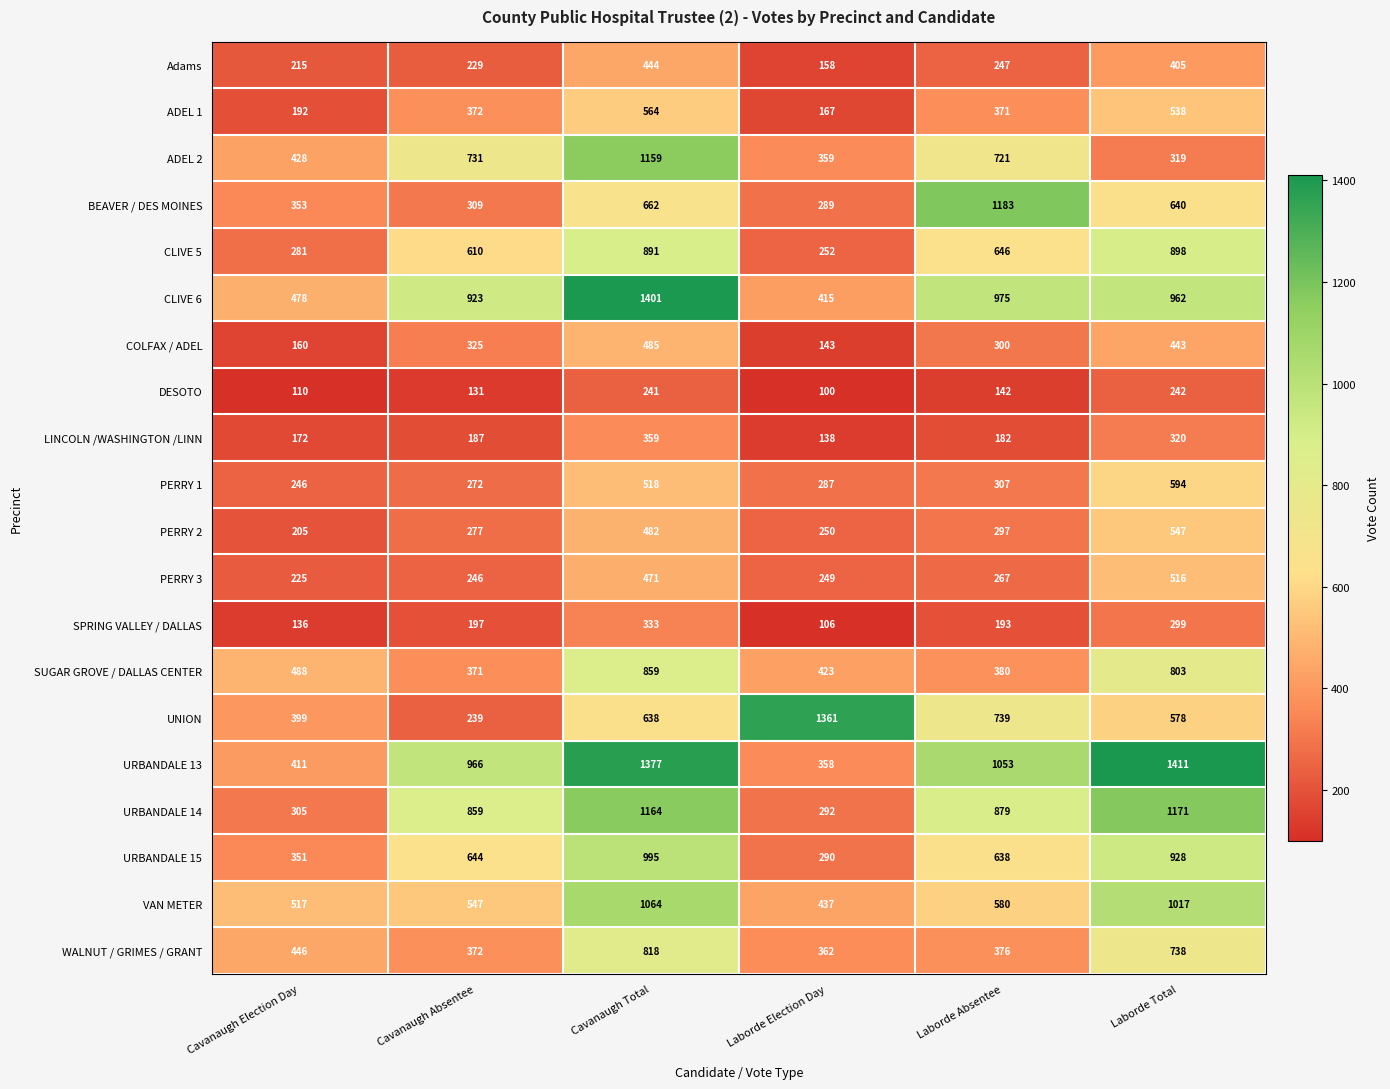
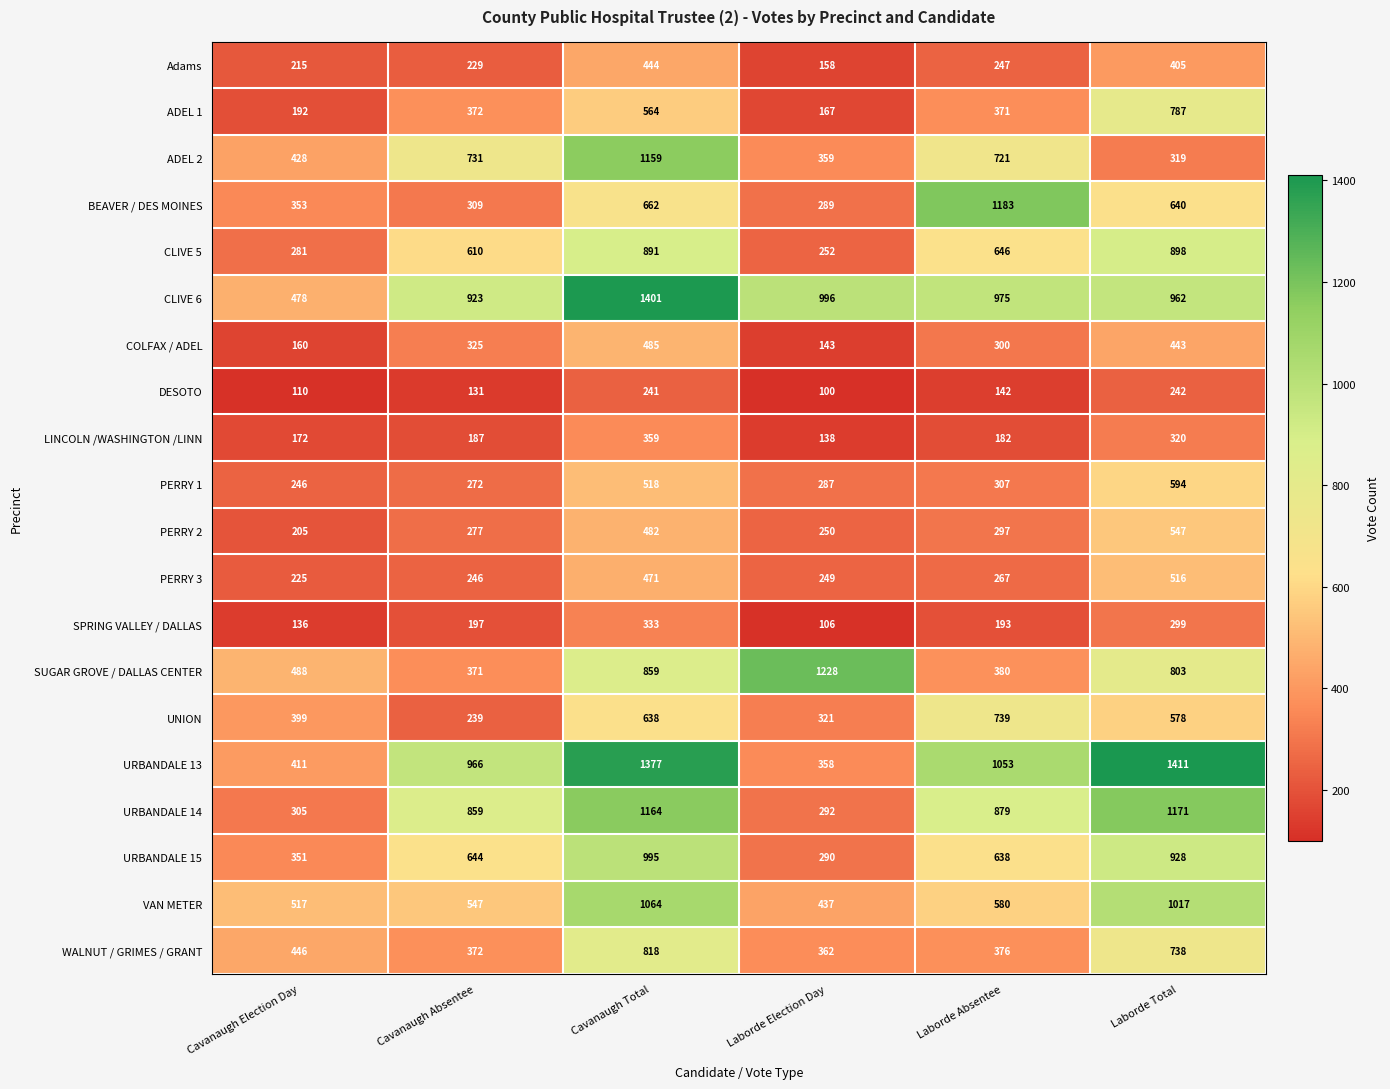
ADEL 1, Laborde Total: 538 -> 787
CLIVE 6, Laborde Election Day: 415 -> 996
SUGAR GROVE / DALLAS CENTER, Laborde Election Day: 423 -> 1228
UNION, Laborde Election Day: 1361 -> 321
